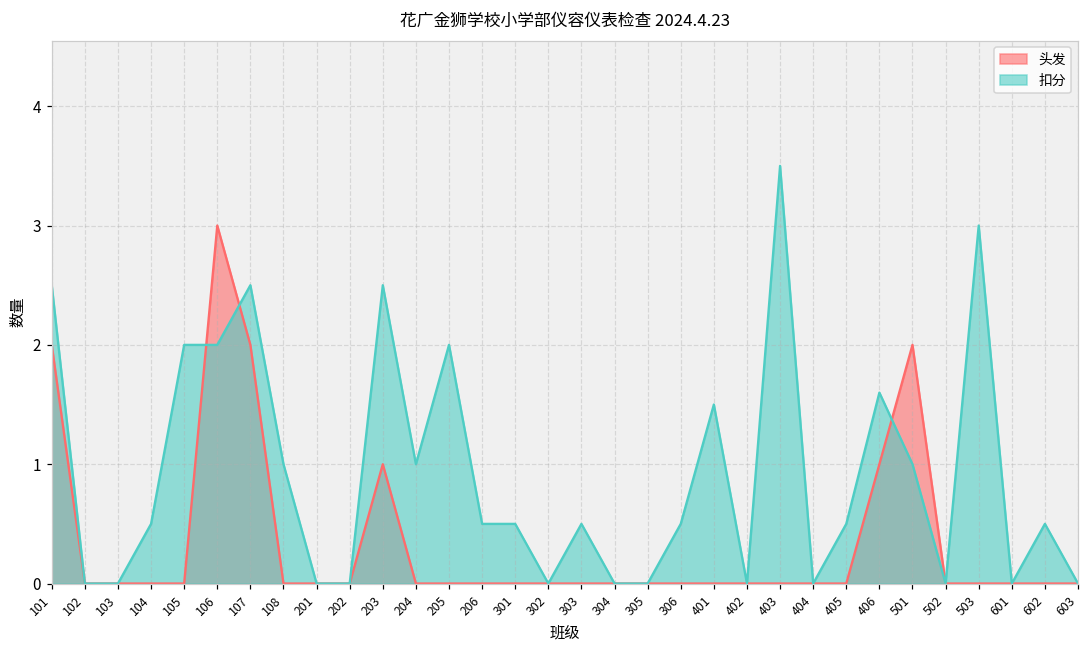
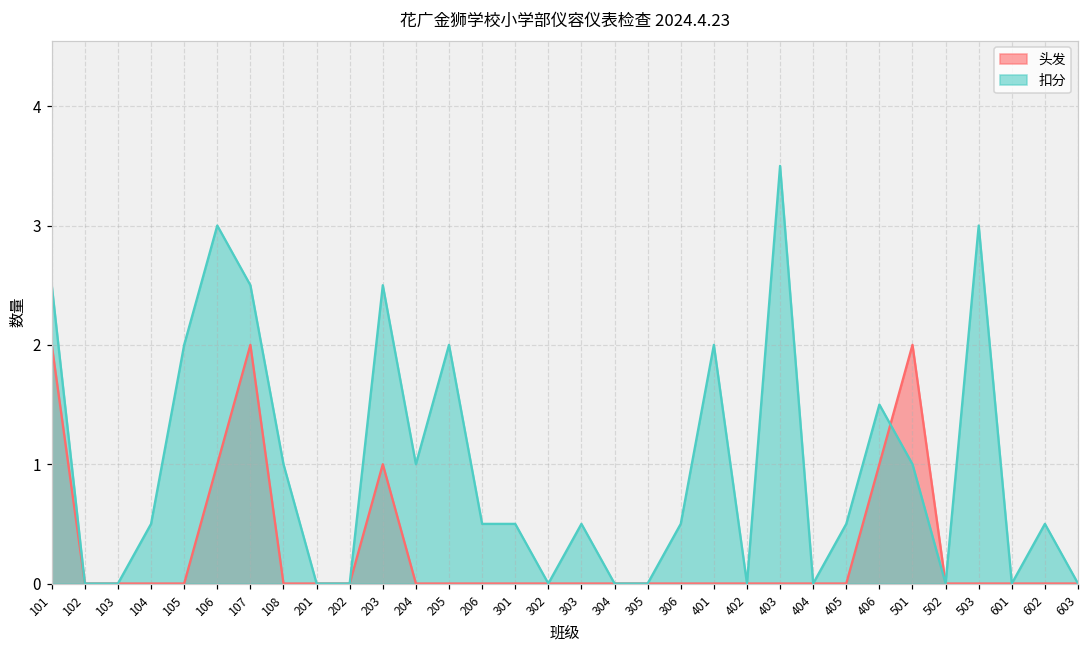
头发, 106: 3 -> 1
扣分, 106: 2 -> 3
扣分, 401: 1.5 -> 2.0
扣分, 406: 1.6 -> 1.5
